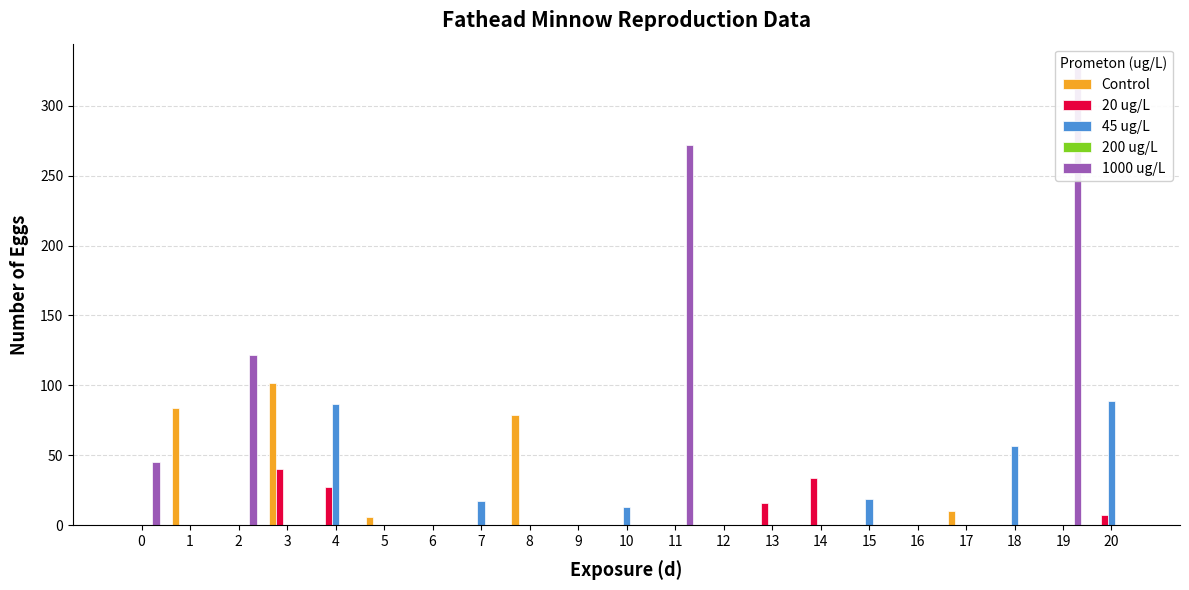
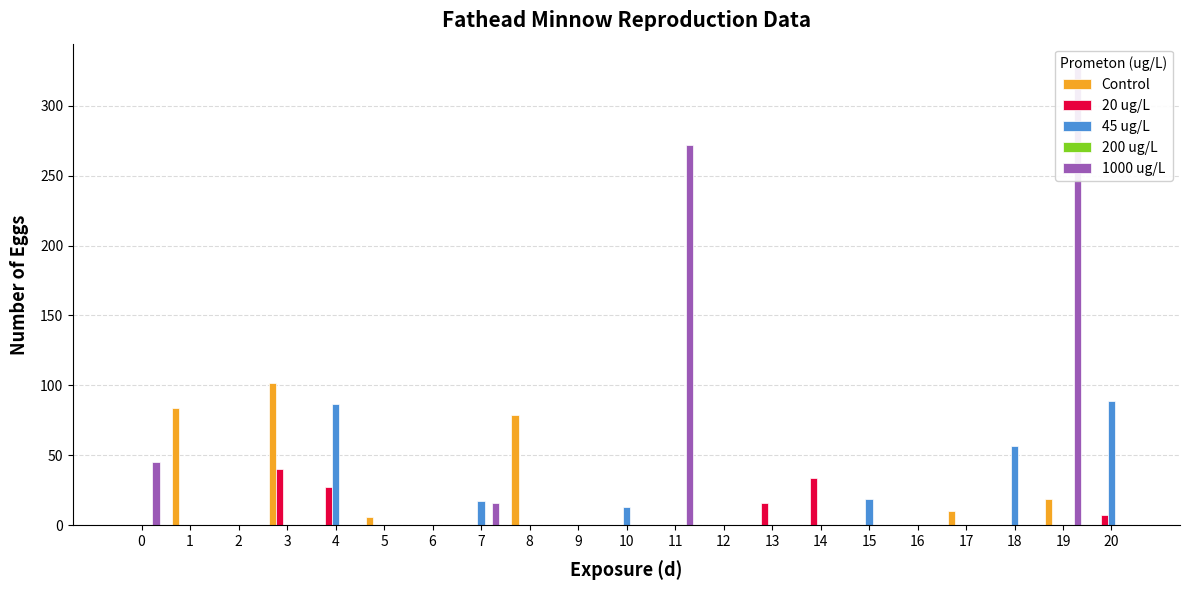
1000 ug/L, 2: 122 -> 0
1000 ug/L, 7: 0 -> 16
Control, 19: 0 -> 19
